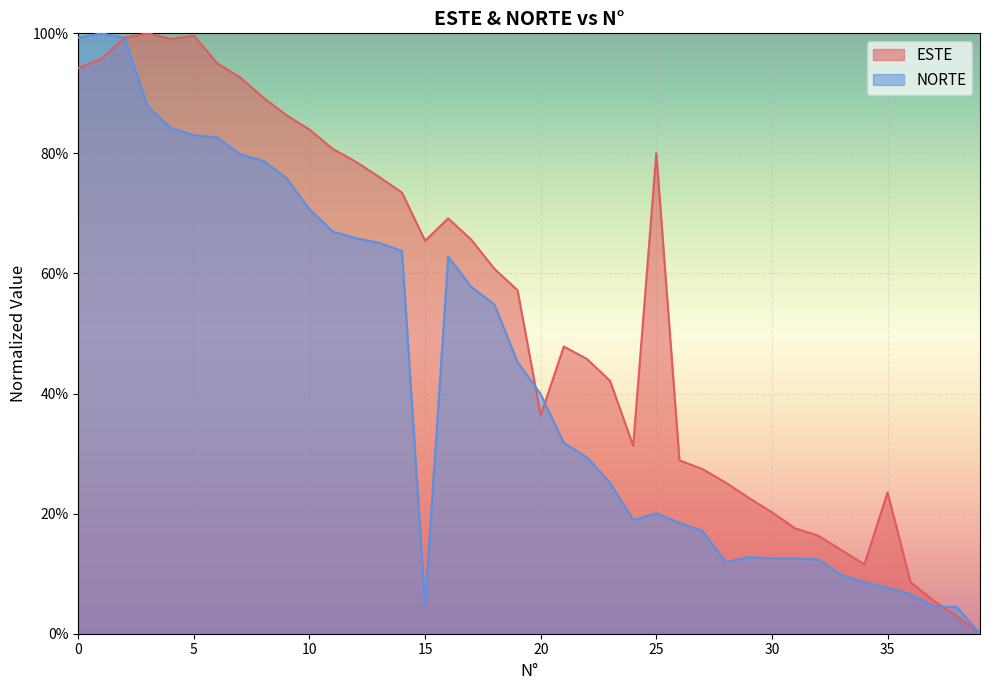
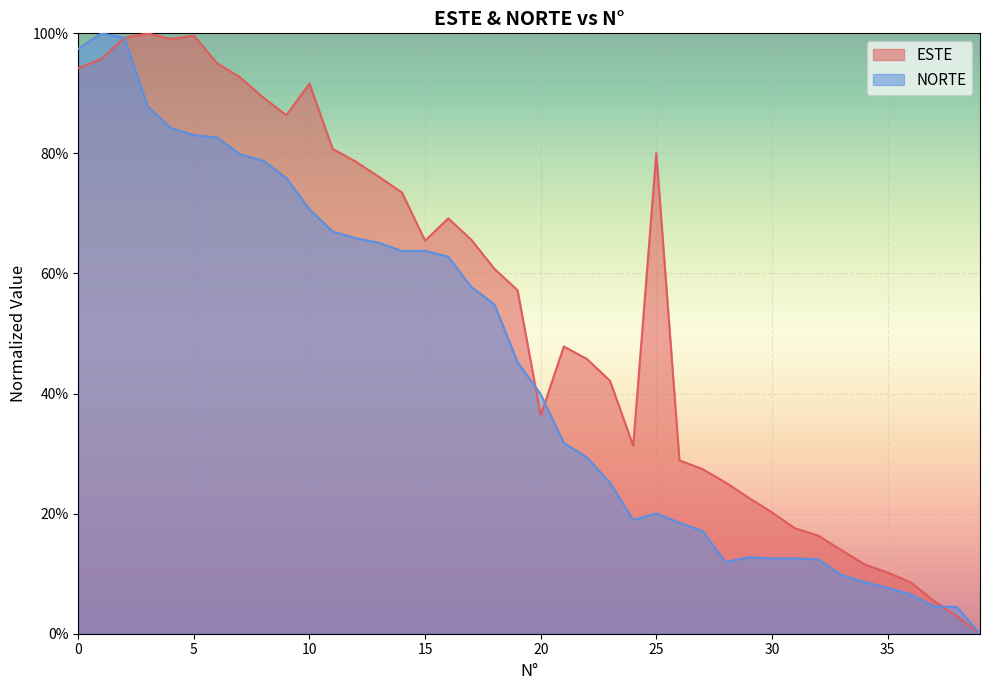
NORTE, 0: 99% -> 97%
ESTE, 10: 84% -> 92%
NORTE, 15: 5% -> 64%
ESTE, 35: 24% -> 10%
